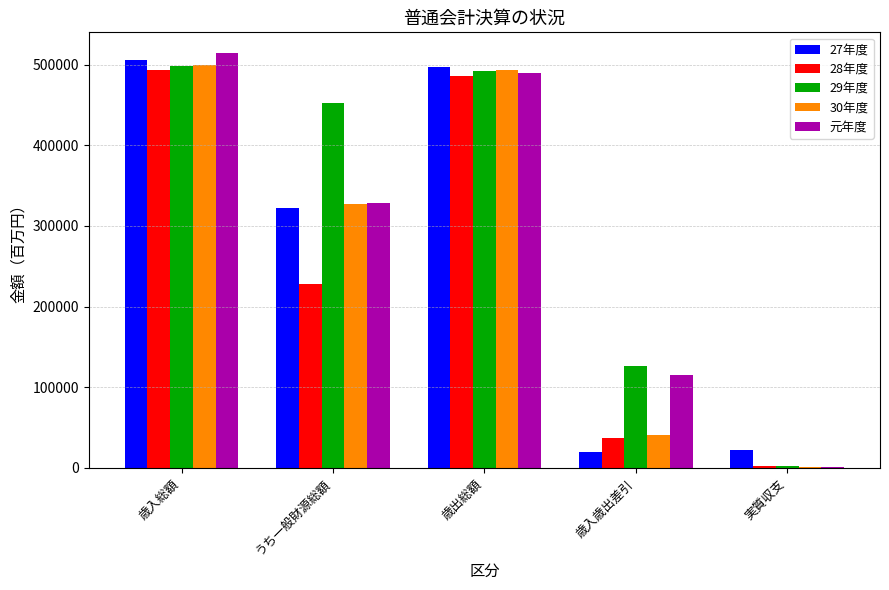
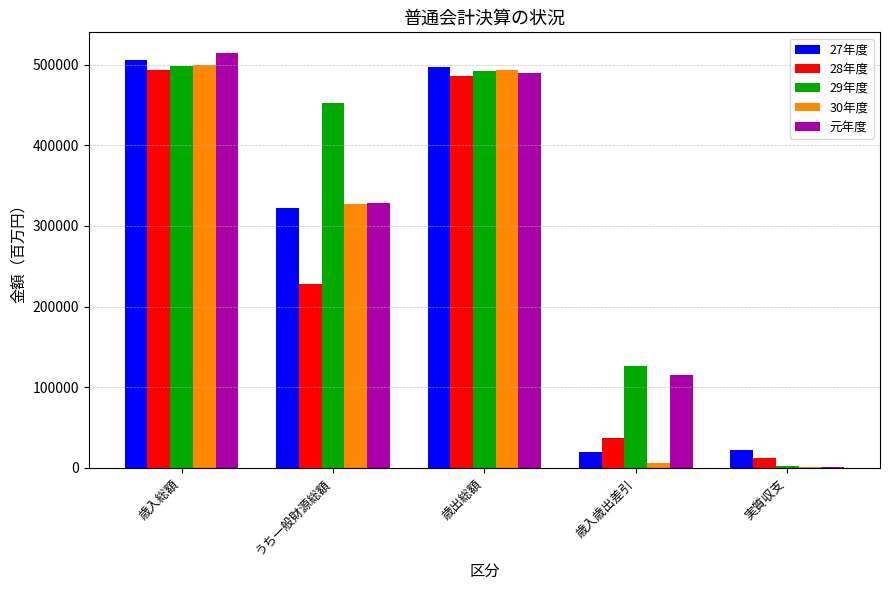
30年度, 歳入歳出差引: 40000 -> 10000
28年度, 実質収支: 0 -> 10000
